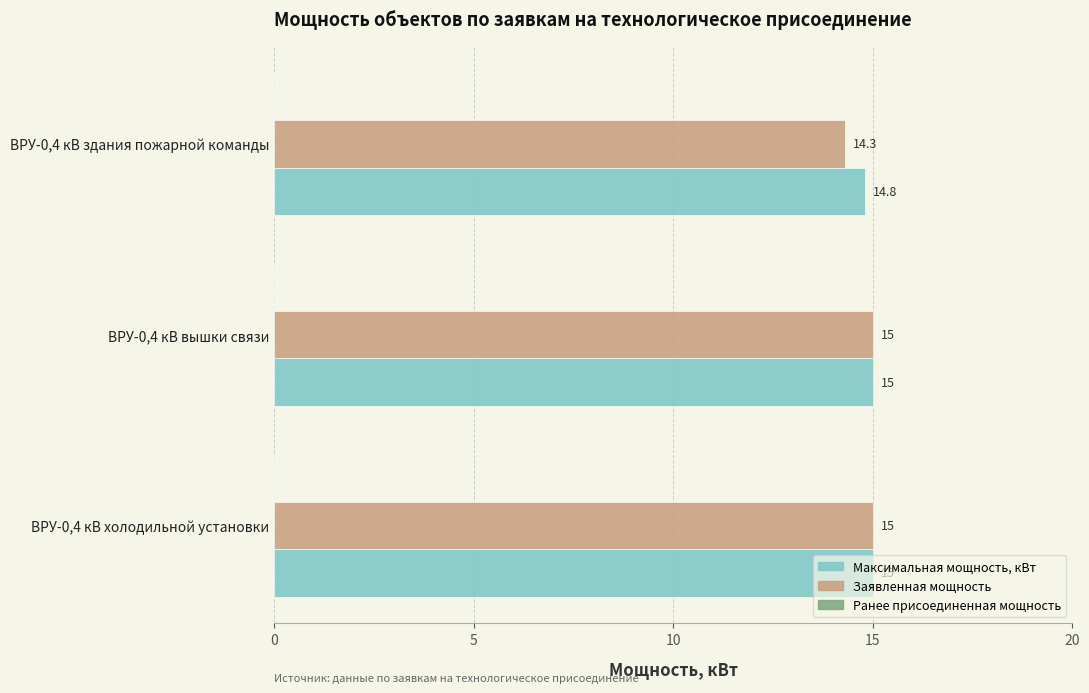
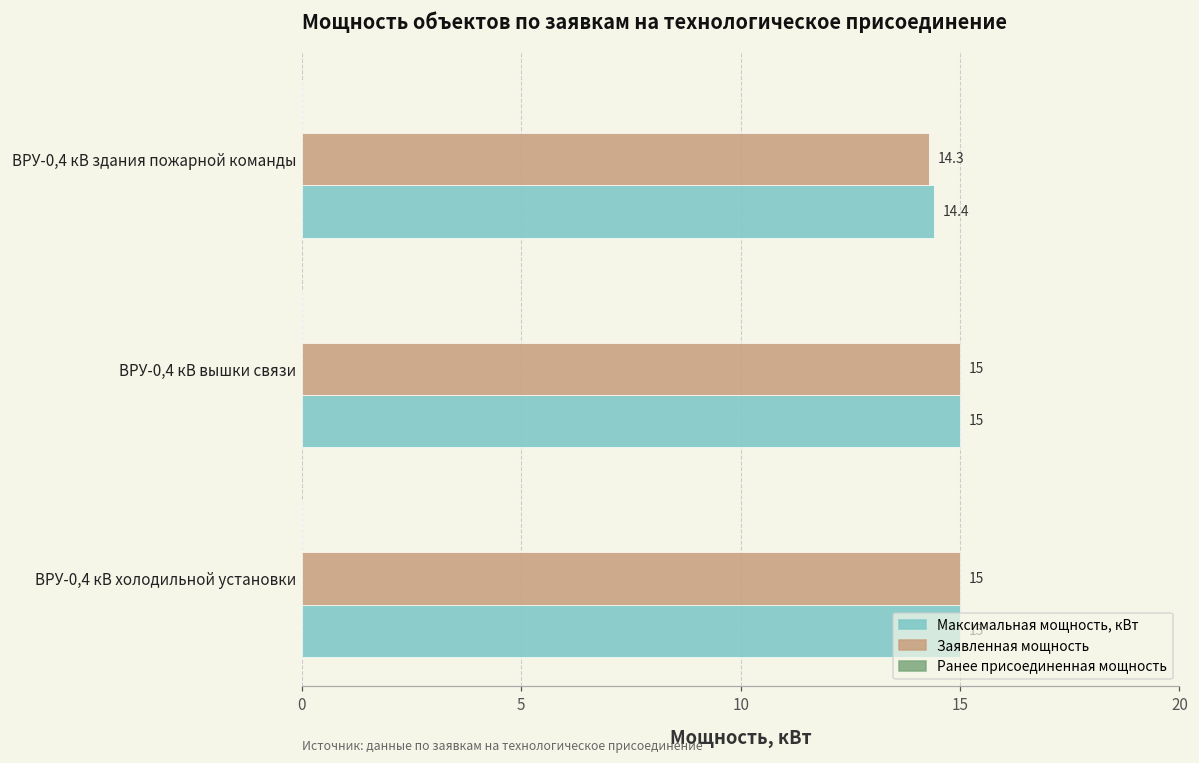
Максимальная мощность, кВт, ВРУ-0,4 кВ здания пожарной команды: 14.8 -> 14.4
